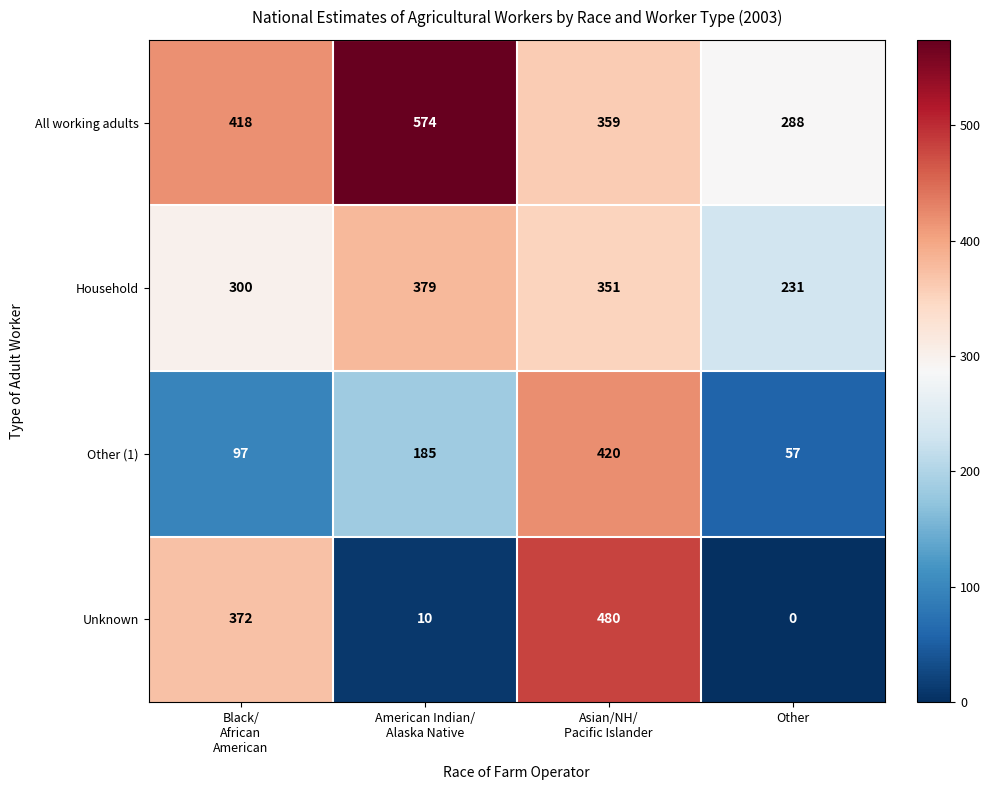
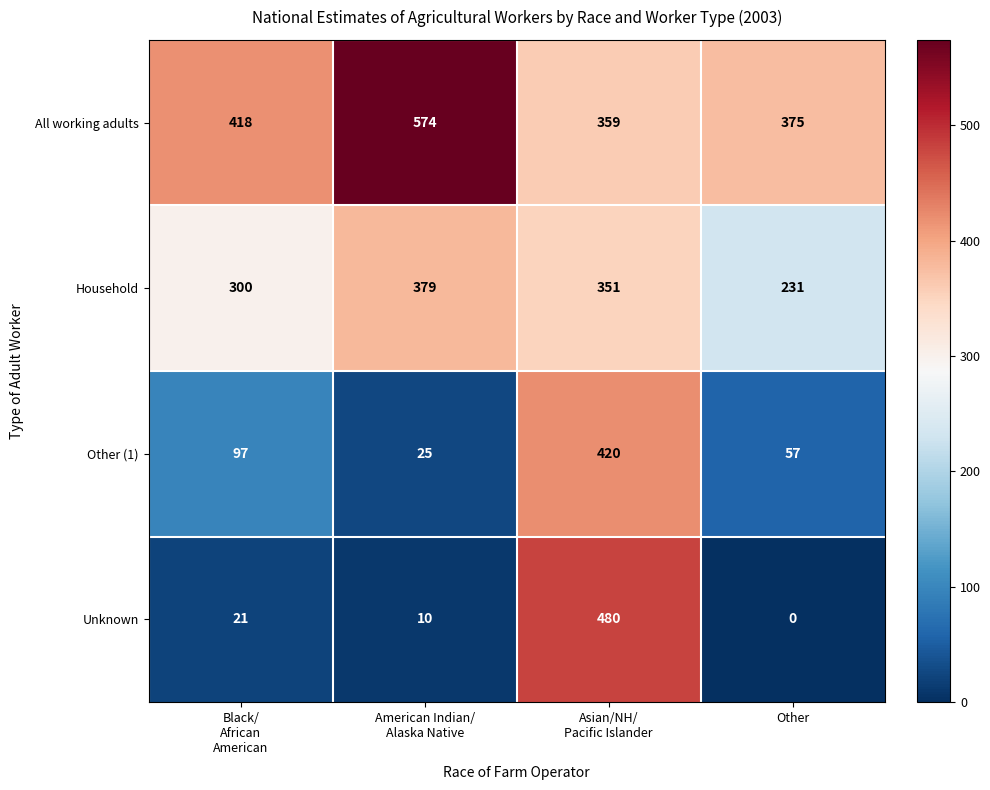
All working adults, Other: 288 -> 375
Other (1), American Indian/ Alaska Native: 185 -> 25
Unknown, Black/ African American: 372 -> 21
